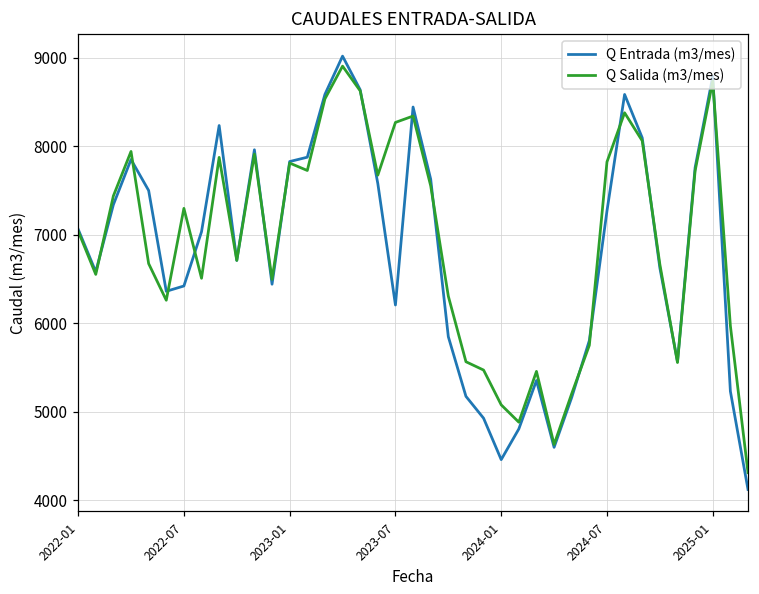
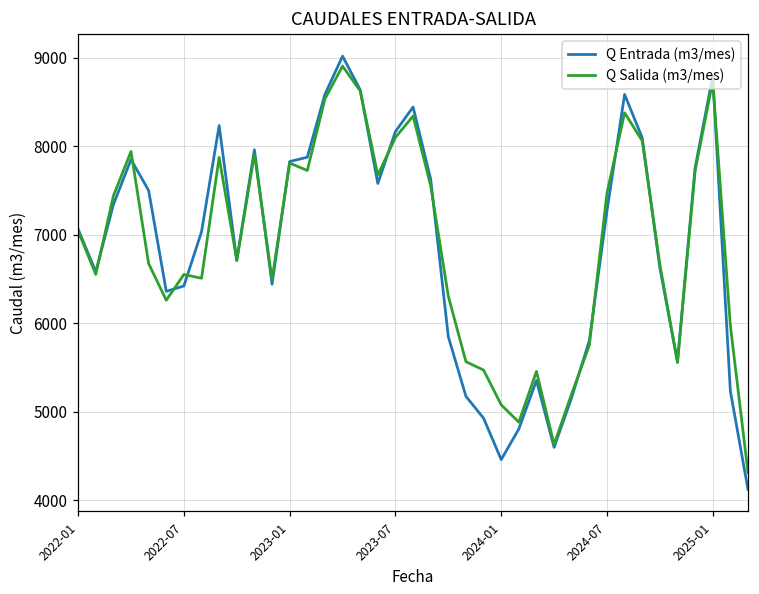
Q Salida (m3/mes), 2022-07: 7300 -> 6600
Q Entrada (m3/mes), 2023-07: 6200 -> 8200
Q Salida (m3/mes), 2023-07: 8300 -> 8100
Q Salida (m3/mes), 2024-07: 7800 -> 7500
